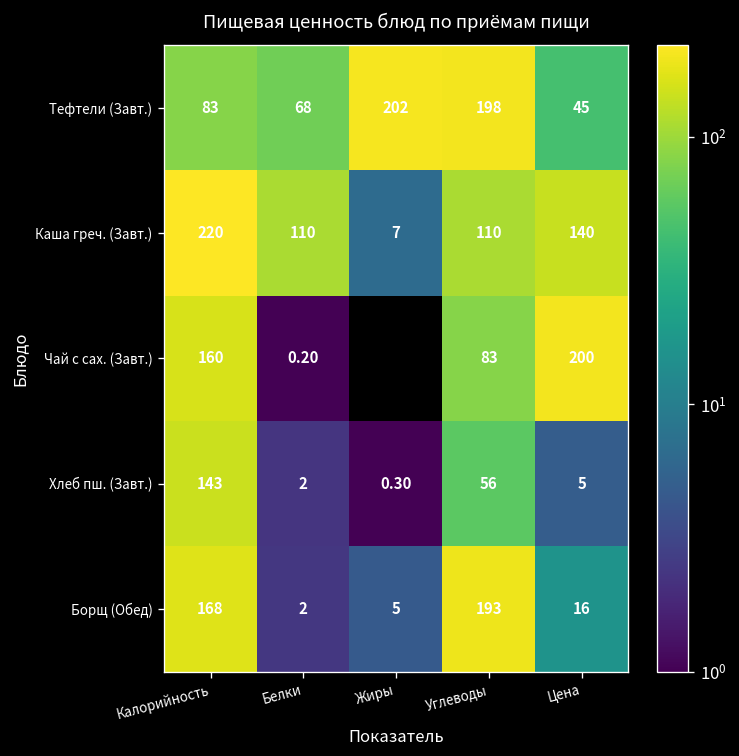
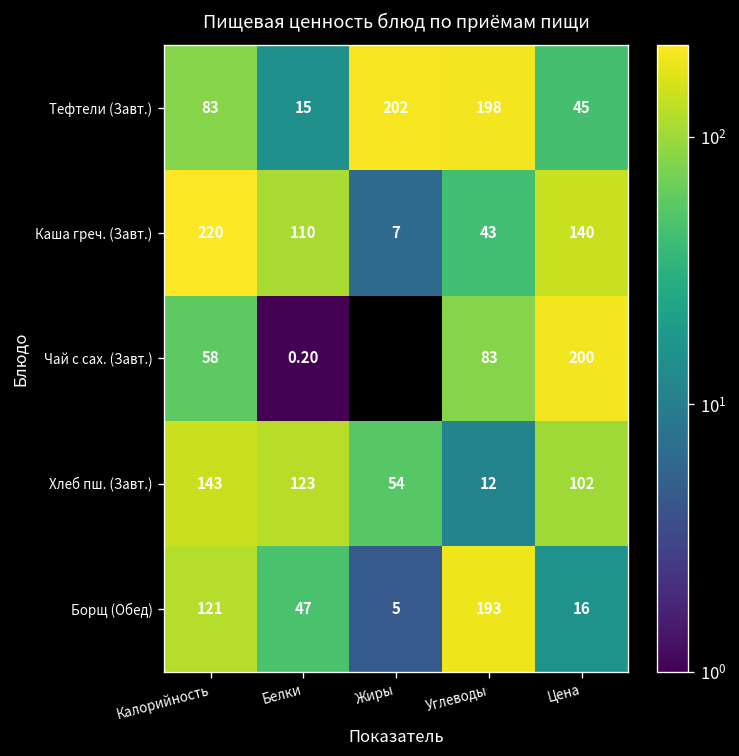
Тефтели (Завт.), Белки: 68 -> 15
Каша греч. (Завт.), Углеводы: 110 -> 43
Чай с сах. (Завт.), Калорийность: 160 -> 58
Хлеб пш. (Завт.), Белки: 2 -> 123
Хлеб пш. (Завт.), Жиры: 0.30 -> 54
Хлеб пш. (Завт.), Углеводы: 56 -> 12
Хлеб пш. (Завт.), Цена: 5 -> 102
Борщ (Обед), Калорийность: 168 -> 121
Борщ (Обед), Белки: 2 -> 47
